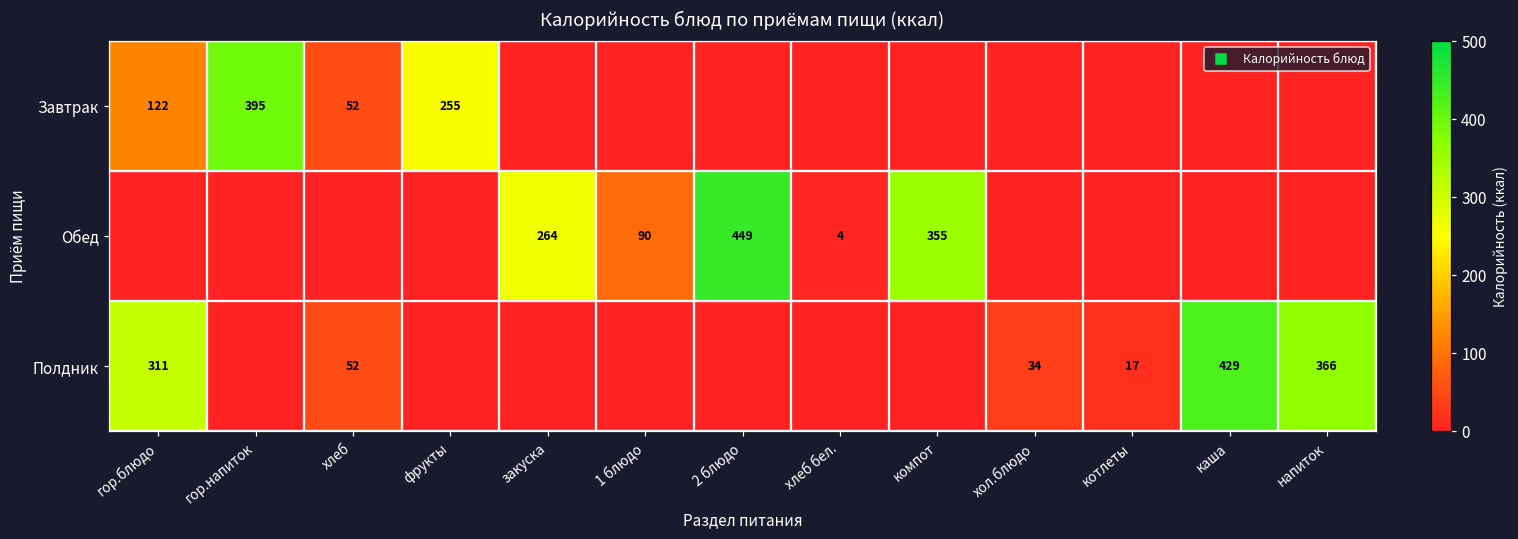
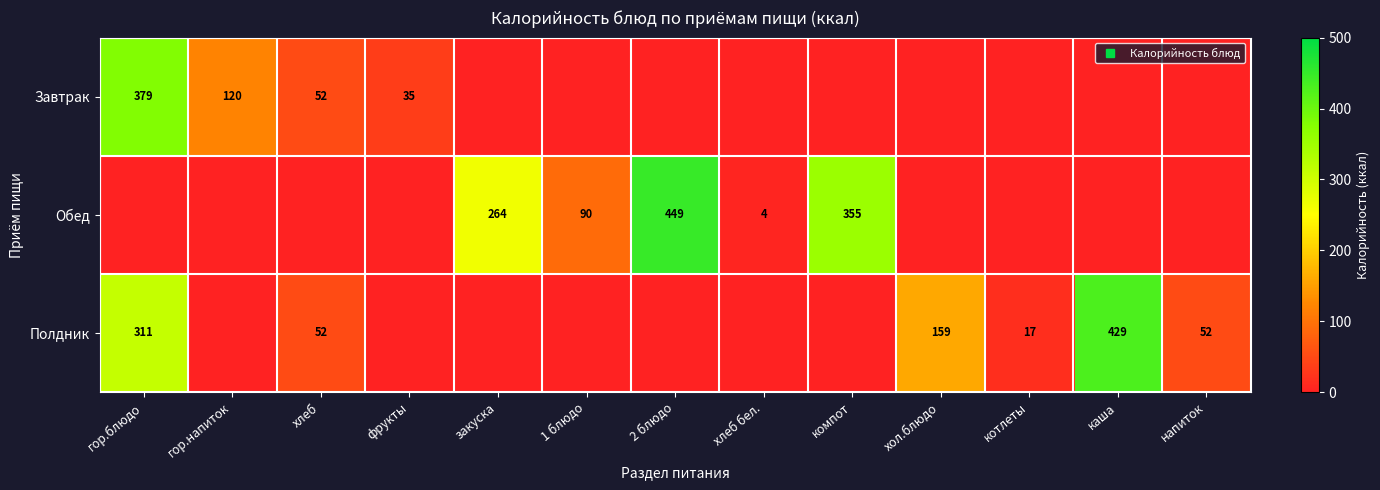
Завтрак, гор.блюдо: 122 -> 379
Завтрак, гор.напиток: 395 -> 120
Завтрак, фрукты: 255 -> 35
Полдник, хол.блюдо: 34 -> 159
Полдник, напиток: 366 -> 52
